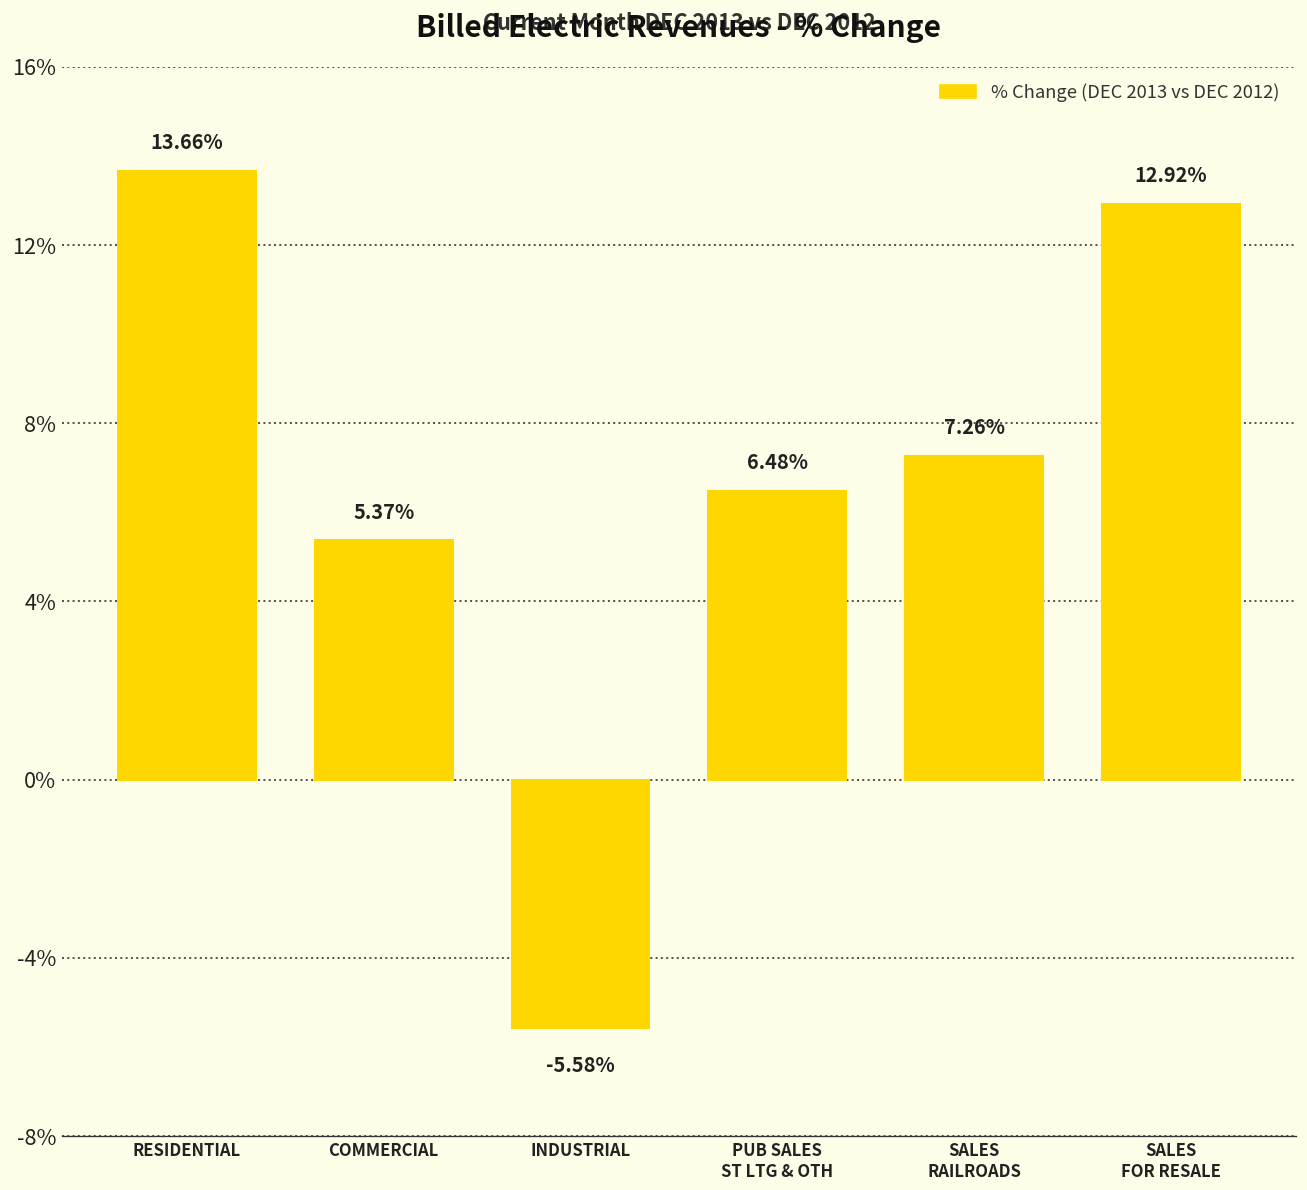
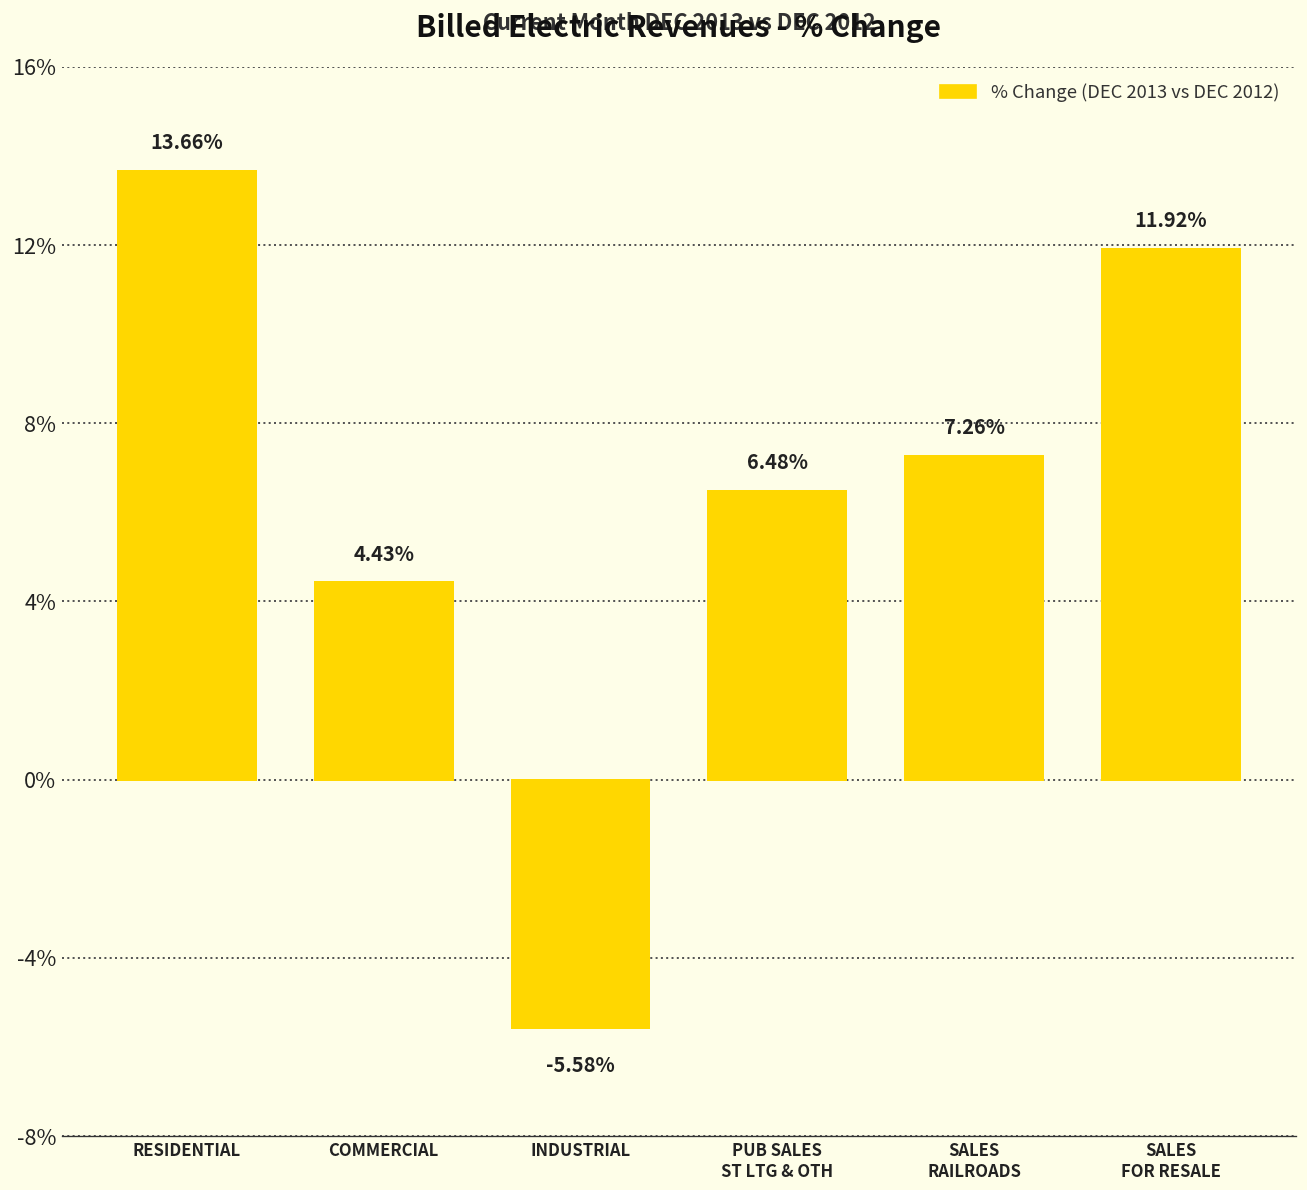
COMMERCIAL: 5.37% -> 4.43%
SALES FOR RESALE: 12.92% -> 11.92%
